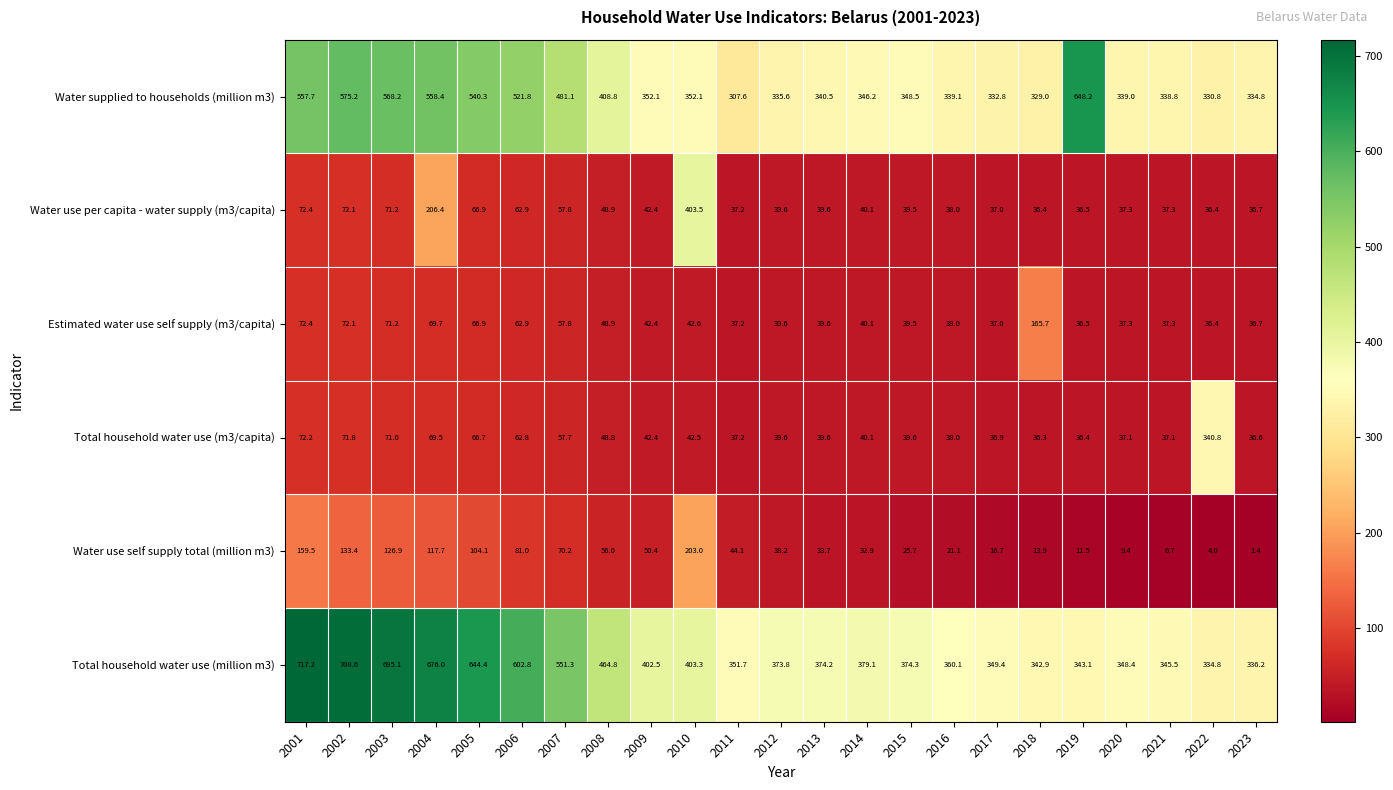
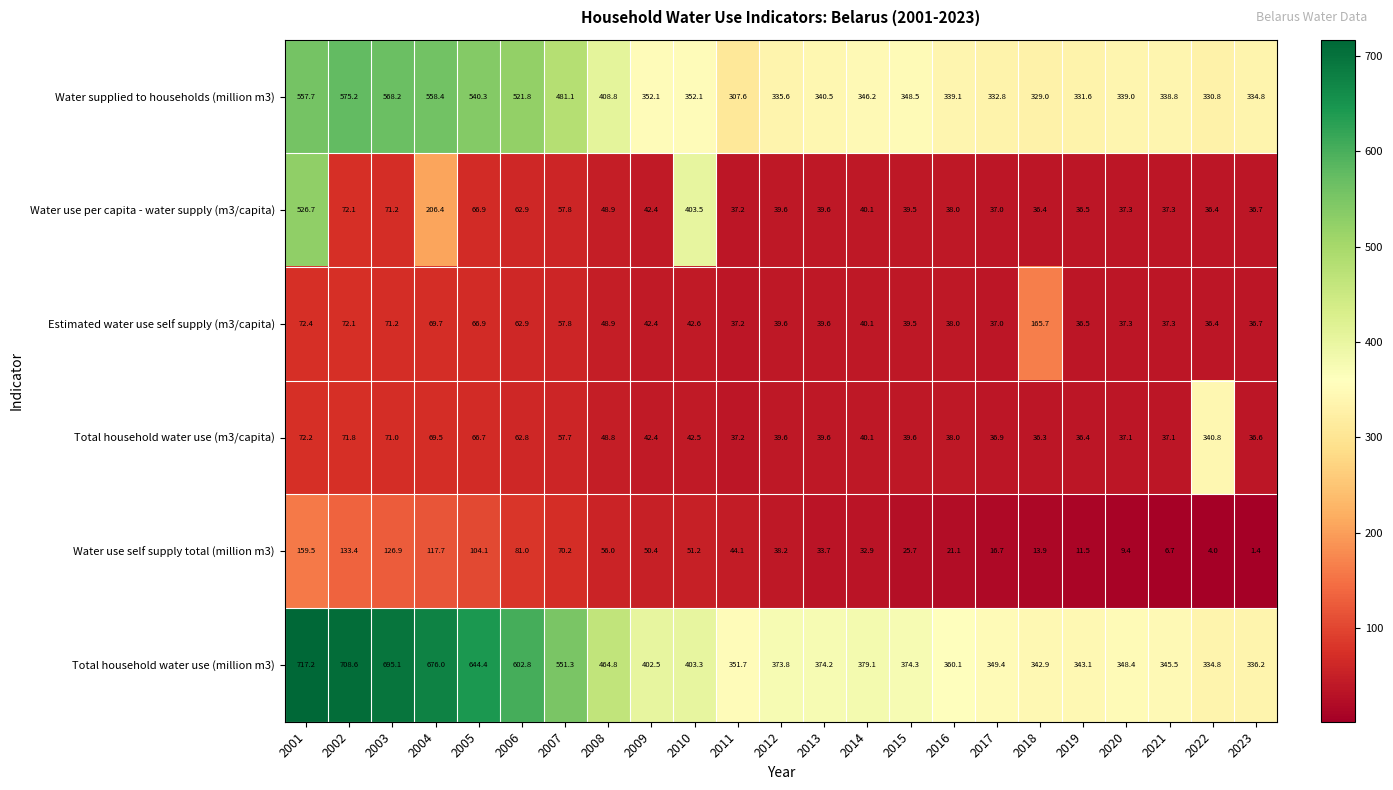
Water supplied to households (million m3), 2019: 648.2 -> 331.6
Water use per capita - water supply (m3/capita), 2001: 72.4 -> 526.7
Water use self supply total (million m3), 2010: 203.0 -> 51.2
